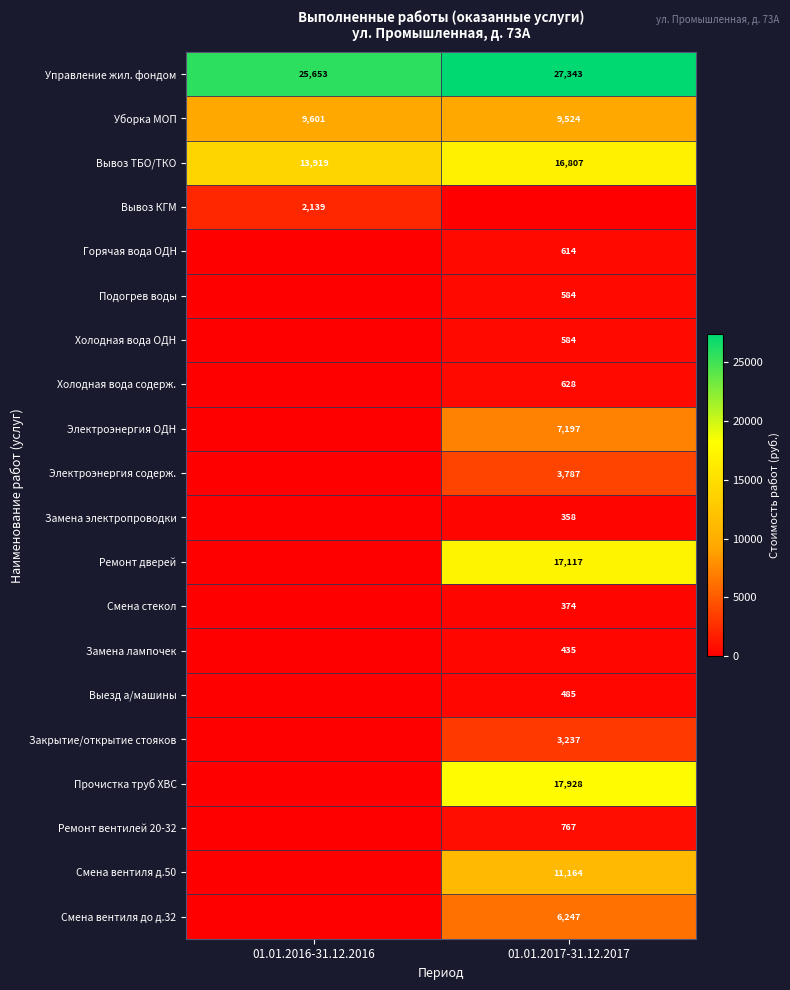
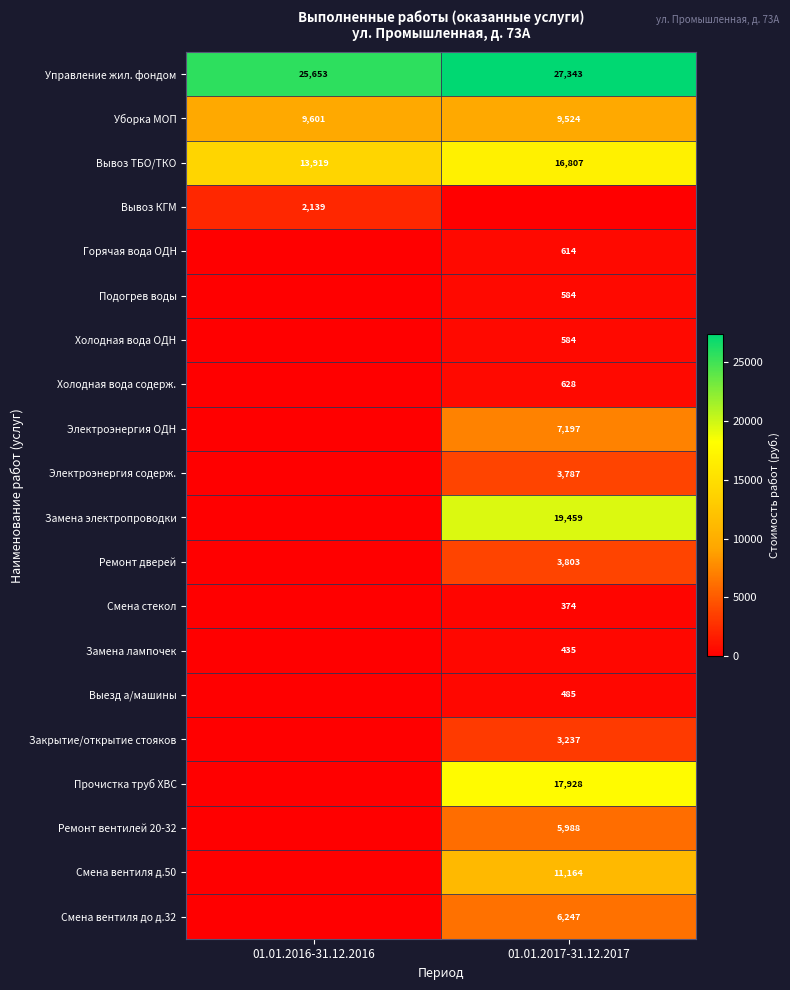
Замена электропроводки, 01.01.2017-31.12.2017: 358 -> 19,459
Ремонт дверей, 01.01.2017-31.12.2017: 17,117 -> 3,803
Ремонт вентилей 20-32, 01.01.2017-31.12.2017: 767 -> 5,988
